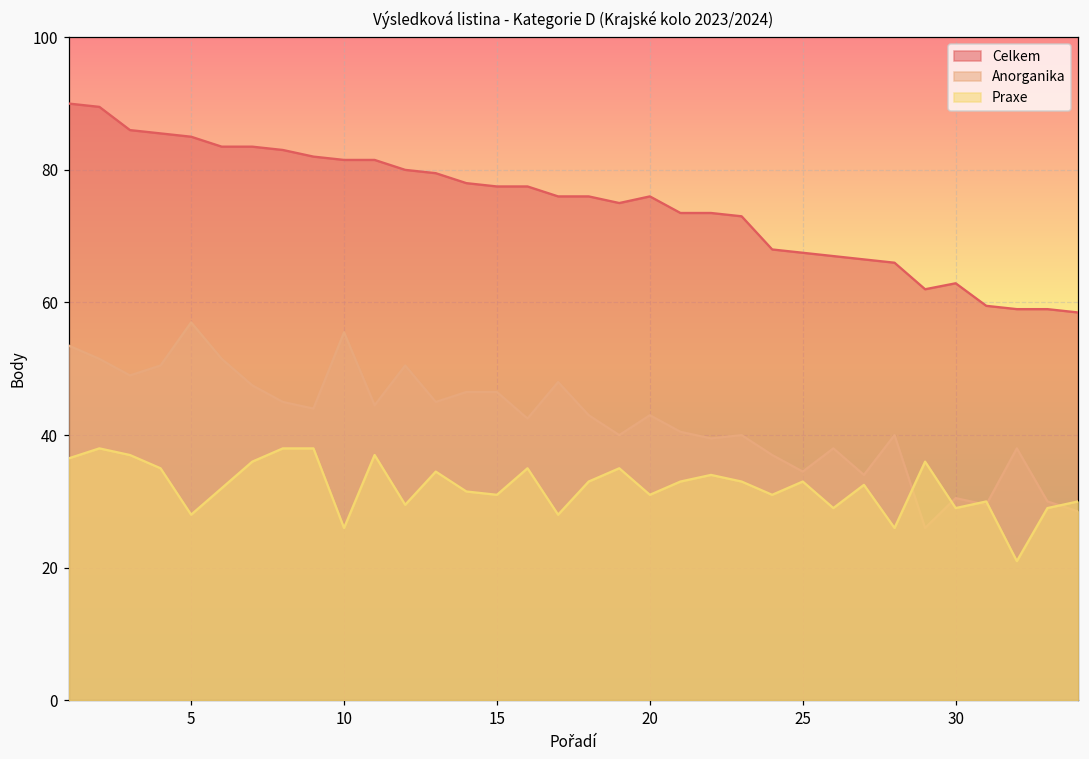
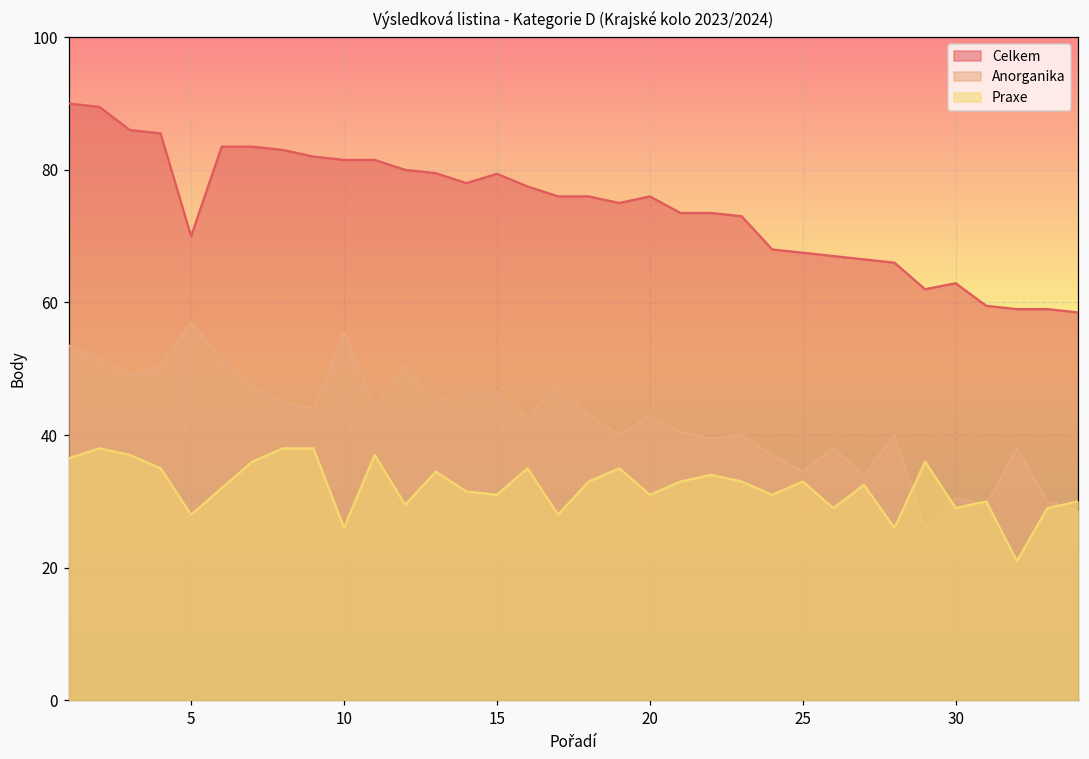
Celkem, 5: 85 -> 70
Celkem, 15: 78 -> 79
